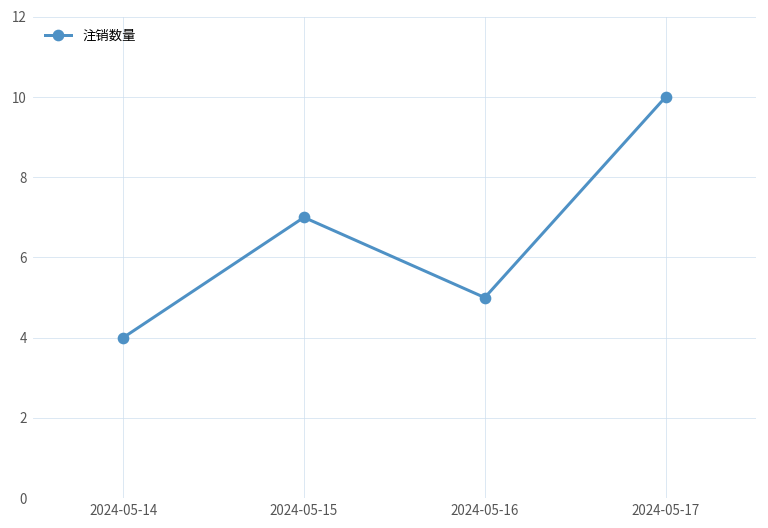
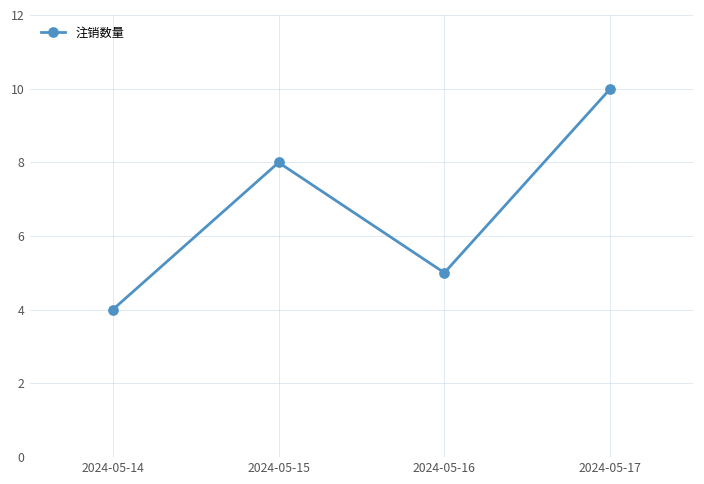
2024-05-15: 7 -> 8
